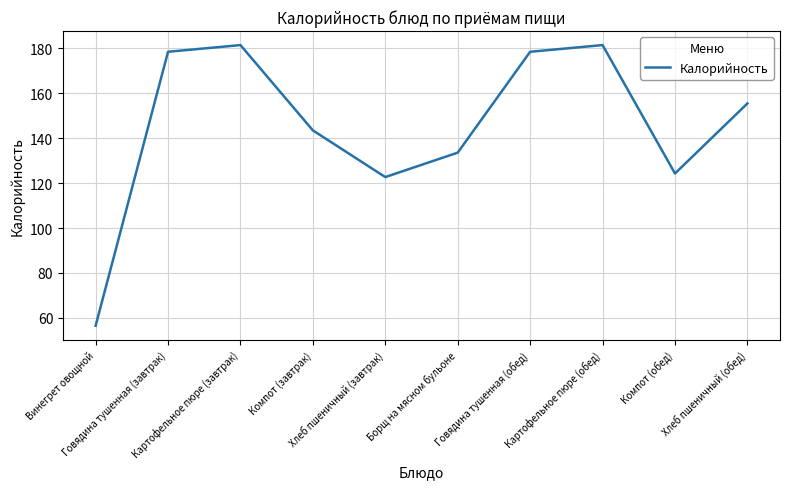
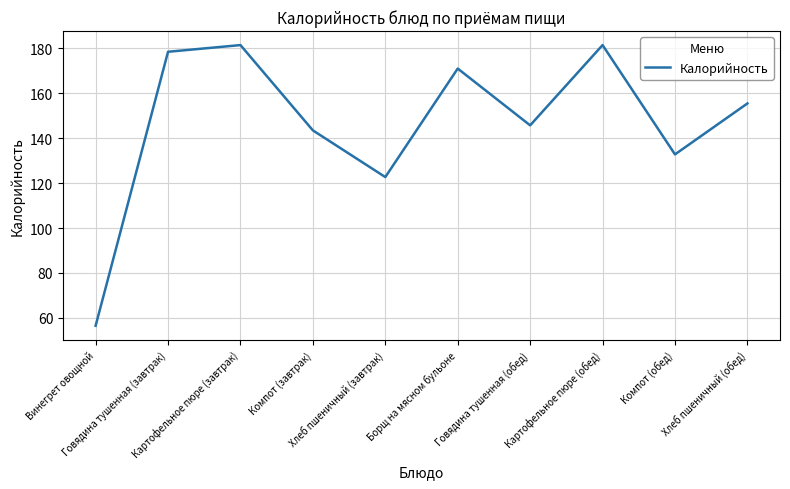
Борщ на мясном бульоне: 134 -> 171
Говядина тушенная (обед): 179 -> 146
Компот (обед): 124 -> 133
